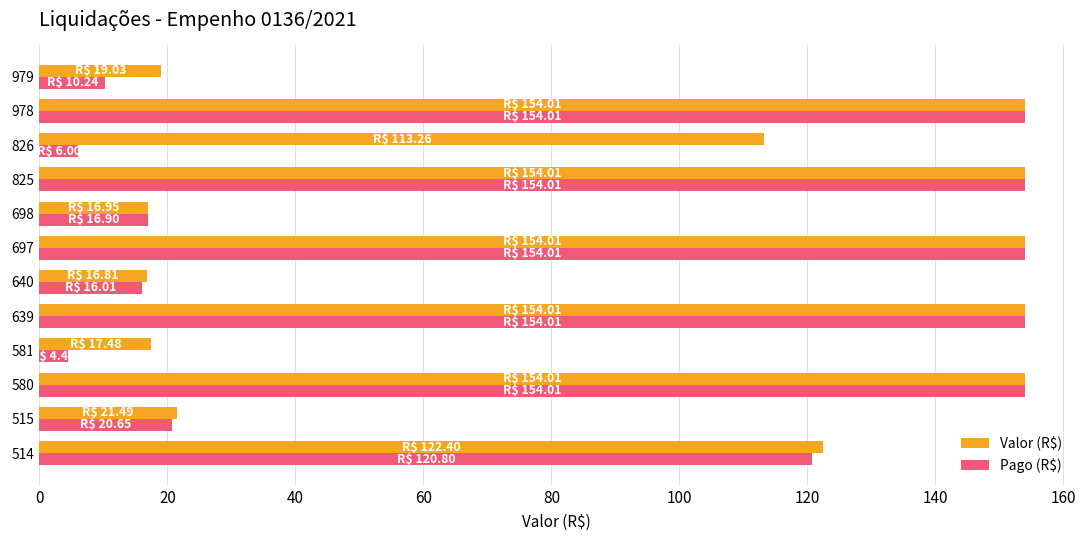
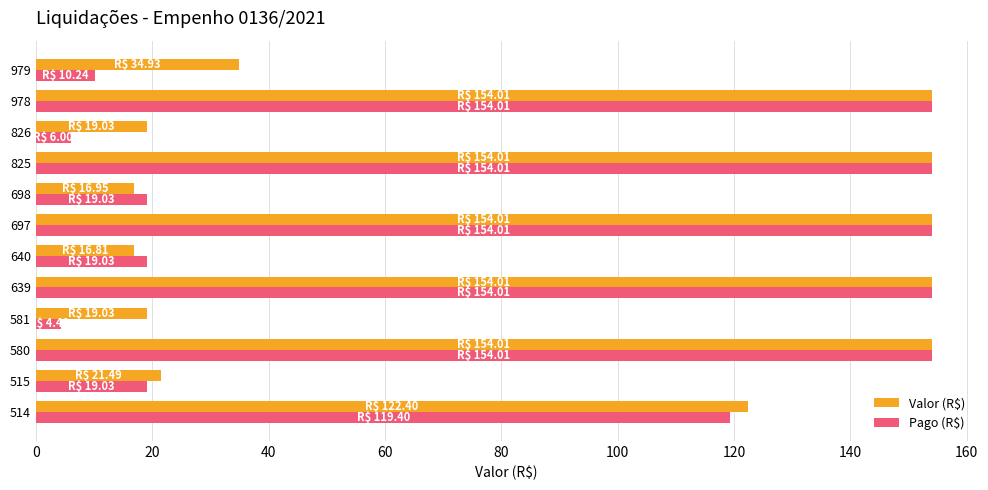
Valor (R$), 979: 19.03 -> 34.93
Valor (R$), 826: 113.26 -> 19.03
Pago (R$), 698: 16.90 -> 19.03
Pago (R$), 640: 16.01 -> 19.03
Valor (R$), 581: 17.48 -> 19.03
Pago (R$), 515: 20.65 -> 19.03
Pago (R$), 514: 120.80 -> 119.40
